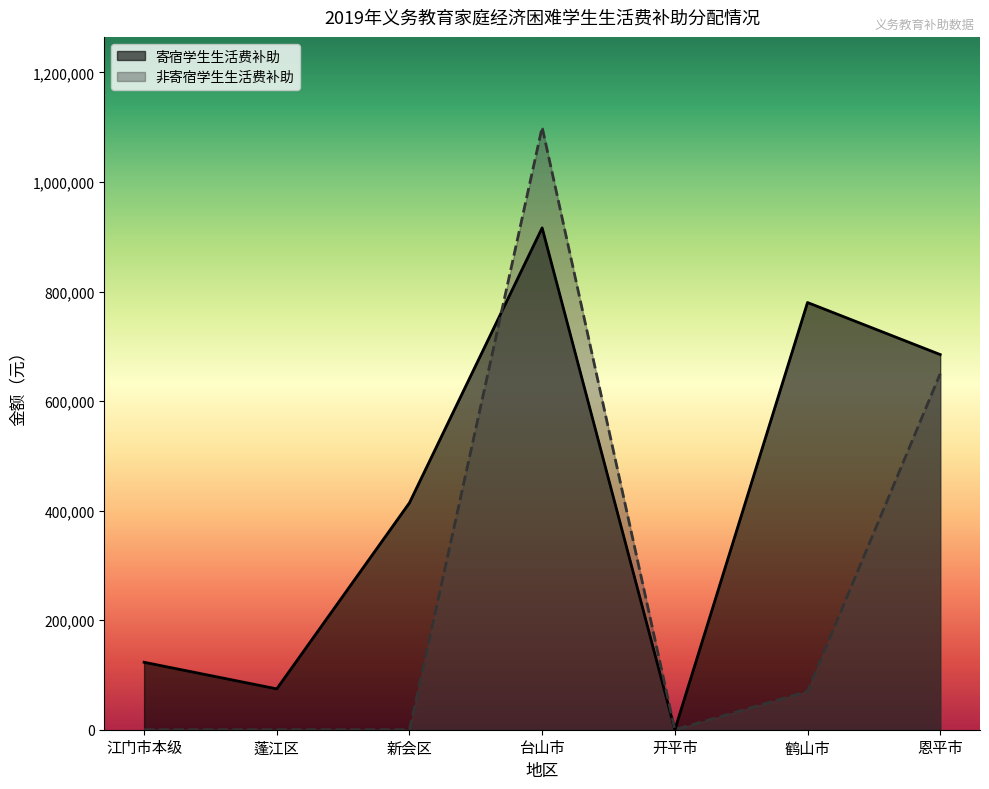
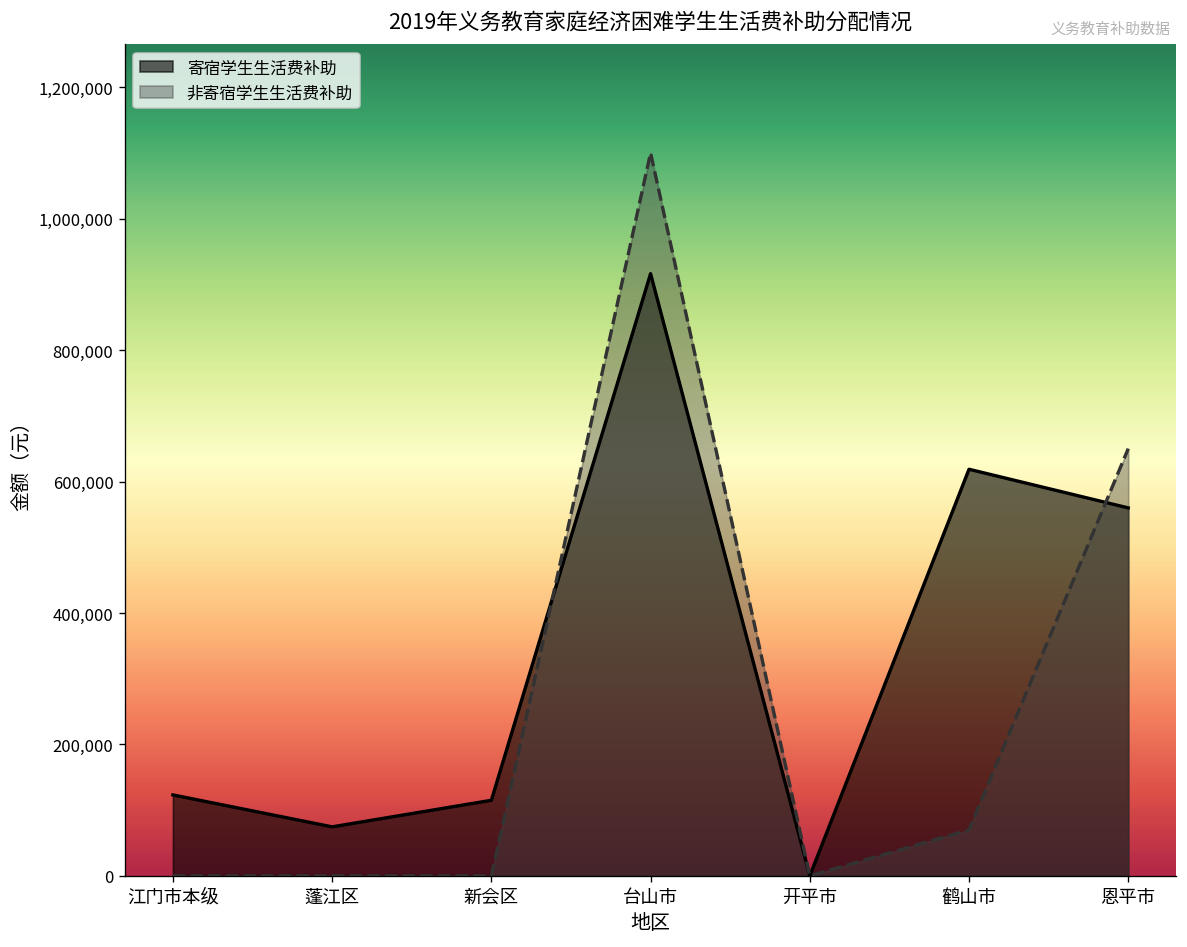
寄宿学生生活费补助, 新会区: 410,000 -> 120,000
寄宿学生生活费补助, 鹤山市: 780,000 -> 620,000
寄宿学生生活费补助, 恩平市: 690,000 -> 560,000
